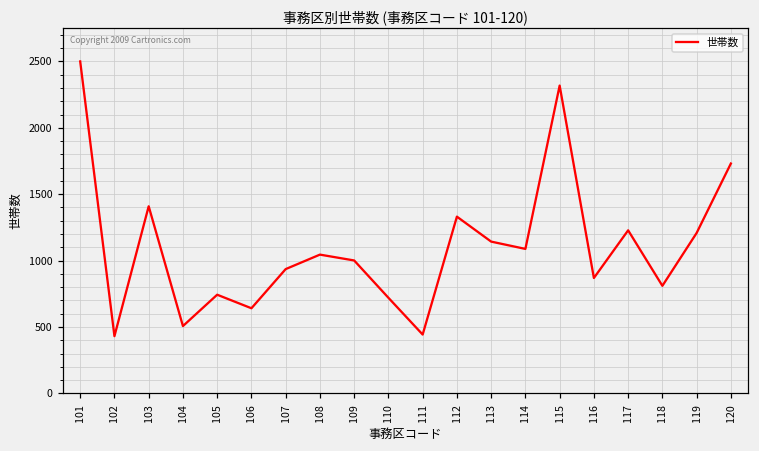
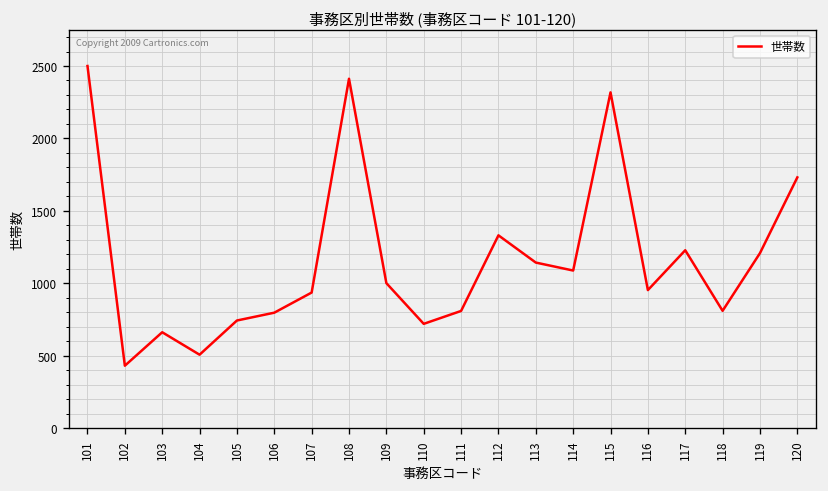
103: 1410 -> 660
106: 640 -> 800
108: 1050 -> 2410
111: 440 -> 810
116: 870 -> 950
